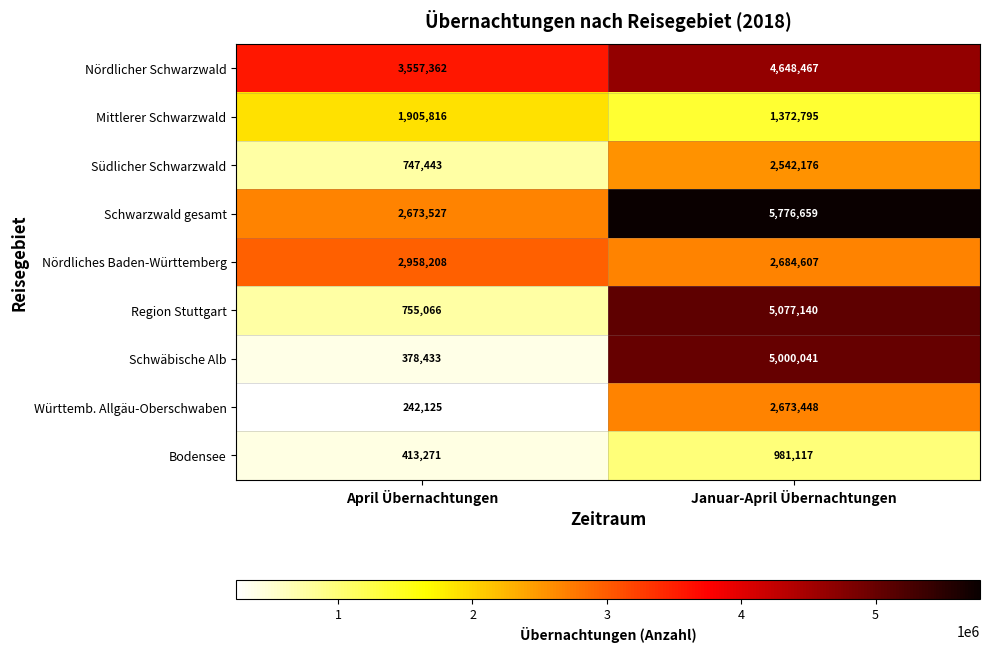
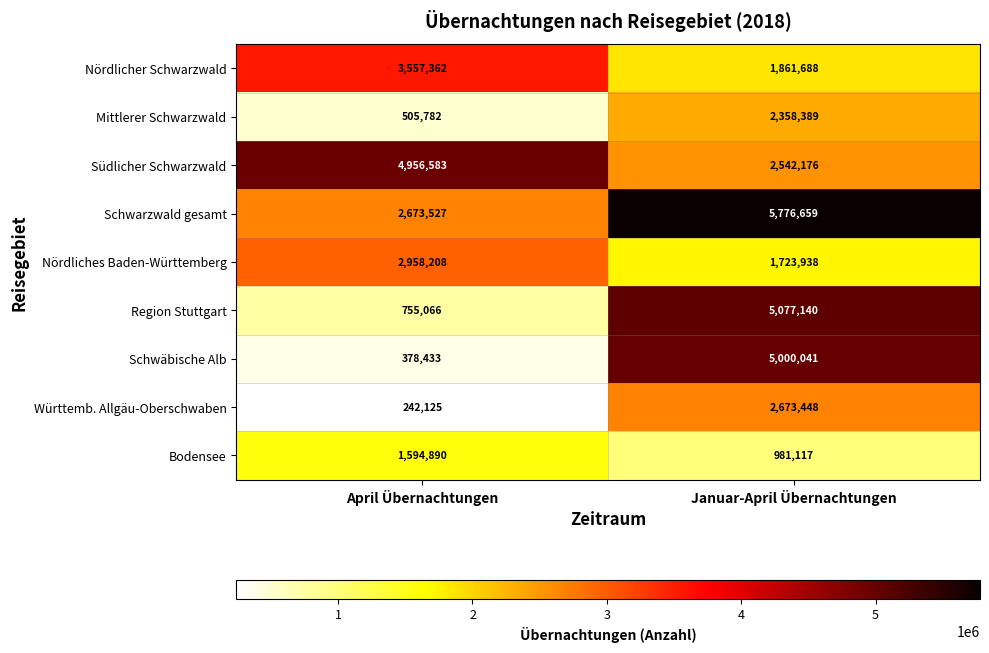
Nördlicher Schwarzwald, Januar-April Übernachtungen: 4,648,467 -> 1,861,688
Mittlerer Schwarzwald, April Übernachtungen: 1,905,816 -> 505,782
Mittlerer Schwarzwald, Januar-April Übernachtungen: 1,372,795 -> 2,358,389
Südlicher Schwarzwald, April Übernachtungen: 747,443 -> 4,956,583
Nördliches Baden-Württemberg, Januar-April Übernachtungen: 2,684,607 -> 1,723,938
Bodensee, April Übernachtungen: 413,271 -> 1,594,890
